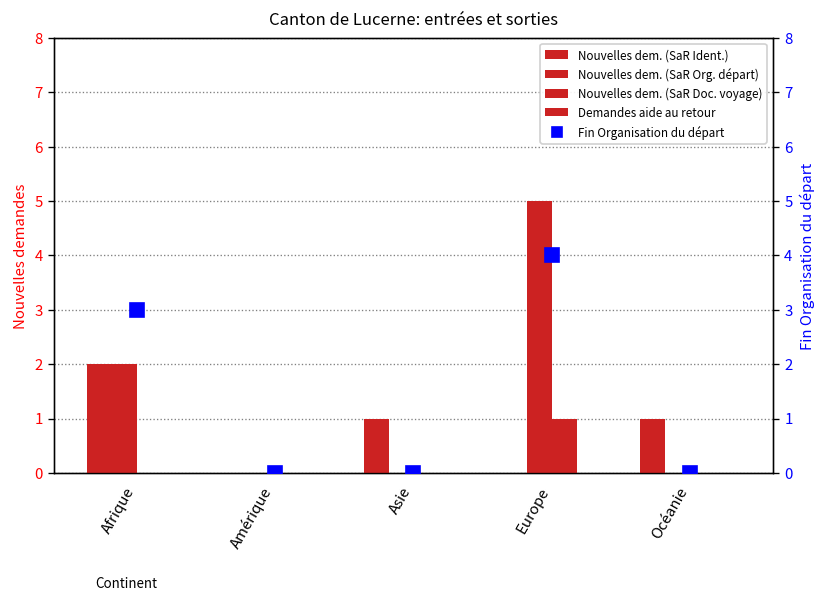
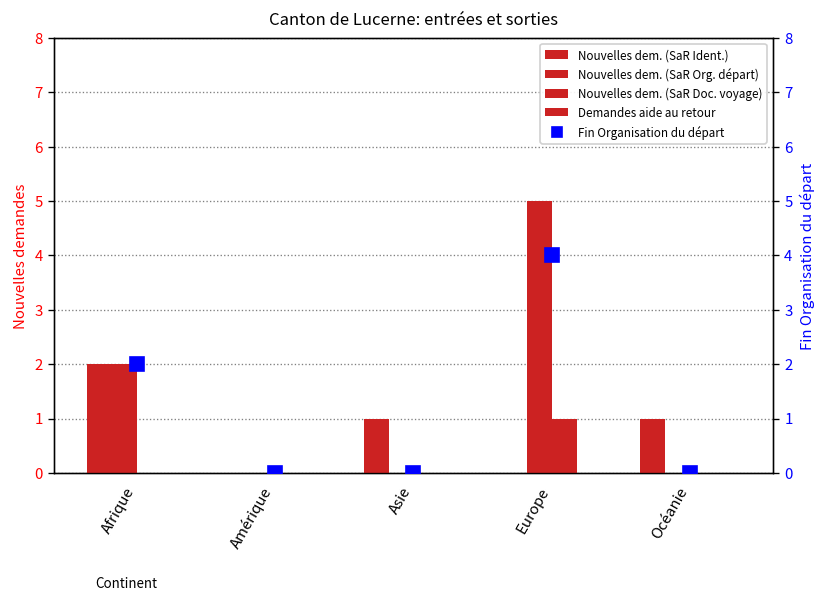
Fin Organisation du départ, Afrique: 3 -> 2
